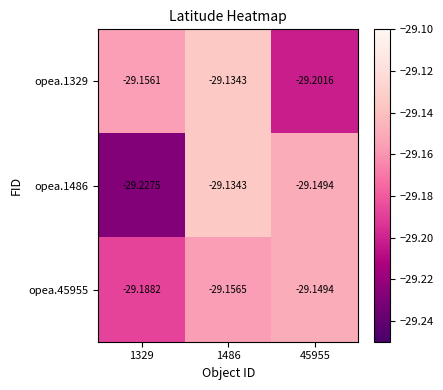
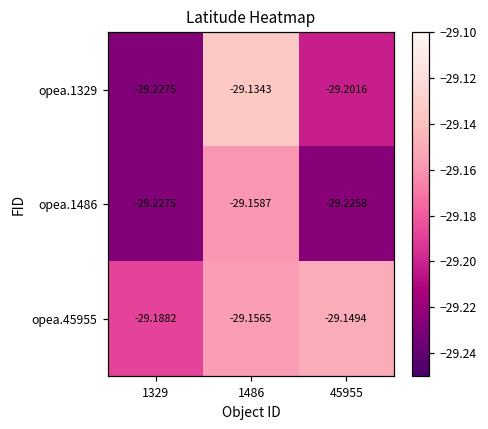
opea.1329, 1329: -29.1561 -> -29.2275
opea.1486, 1486: -29.1343 -> -29.1587
opea.1486, 45955: -29.1494 -> -29.2258
